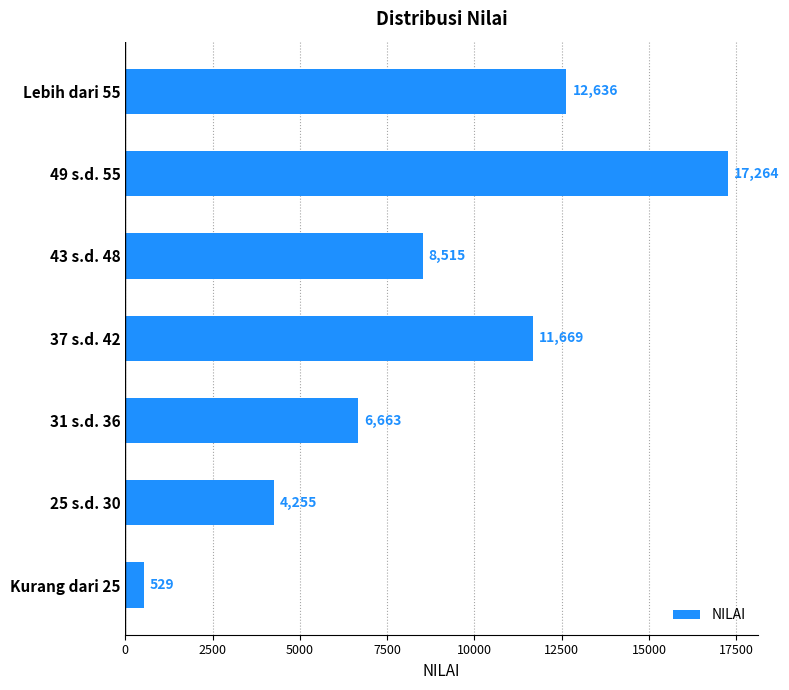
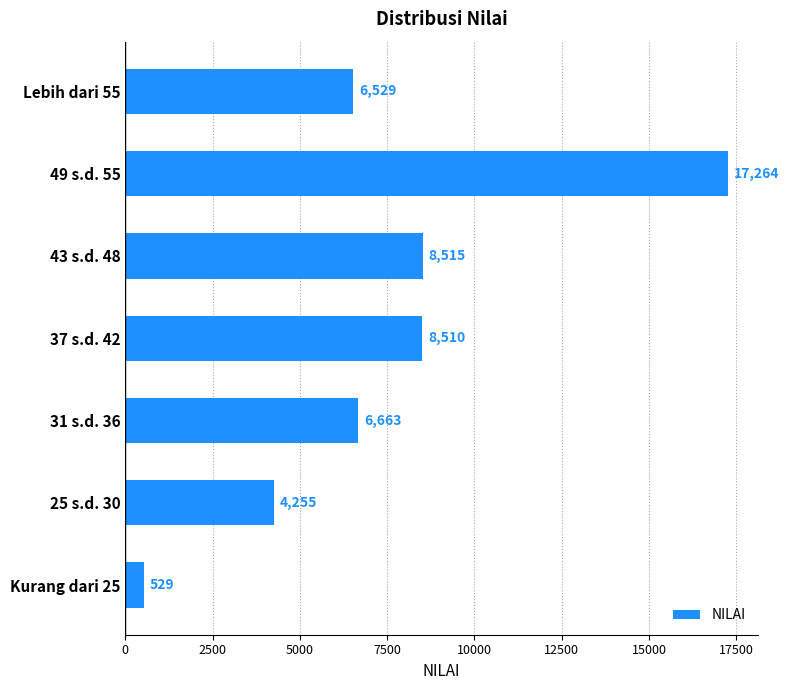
Lebih dari 55: 12,636 -> 6,529
37 s.d. 42: 11,669 -> 8,510
